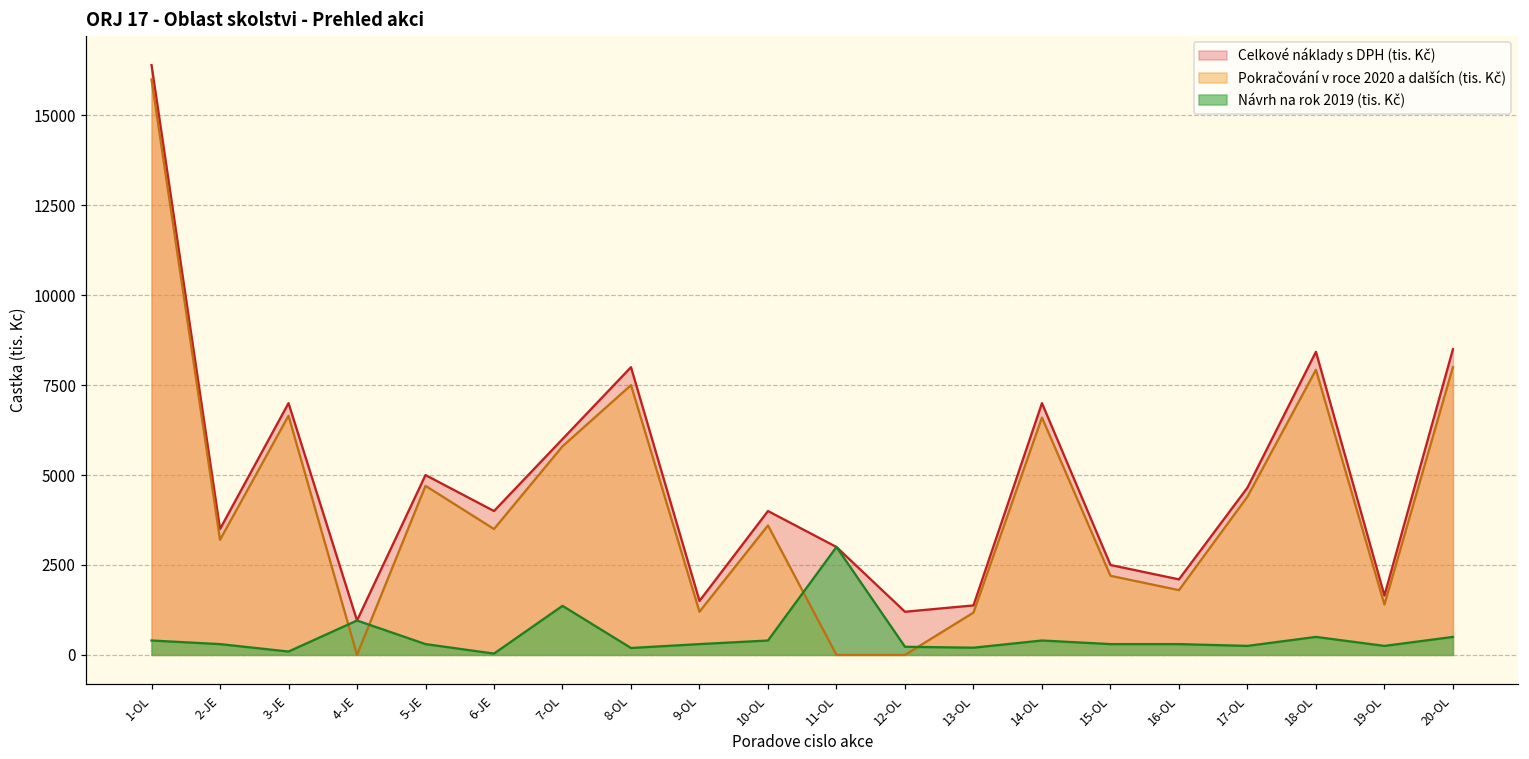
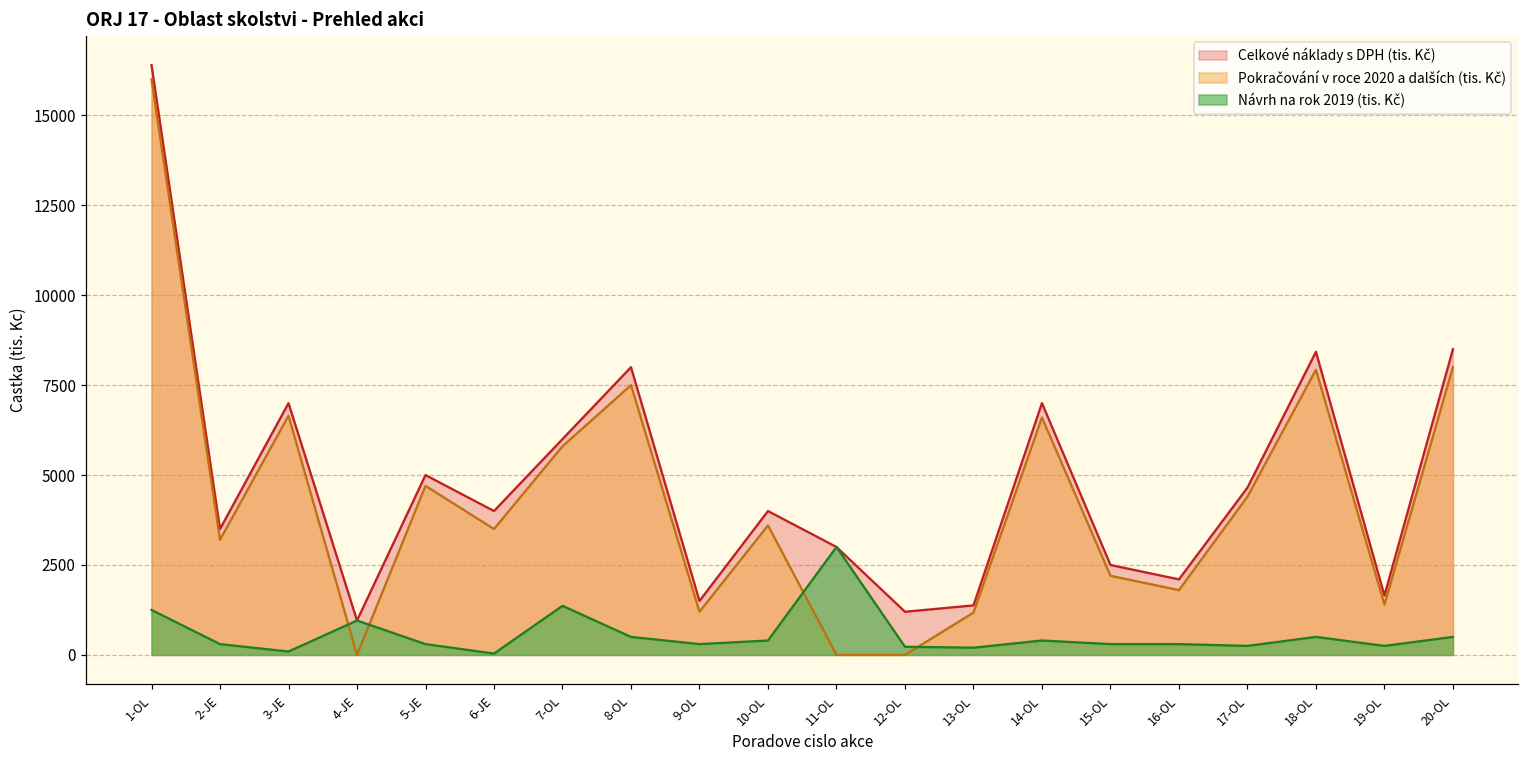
Návrh na rok 2019 (tis. Kč), 1-OL: 400 -> 1200
Návrh na rok 2019 (tis. Kč), 8-OL: 200 -> 500
